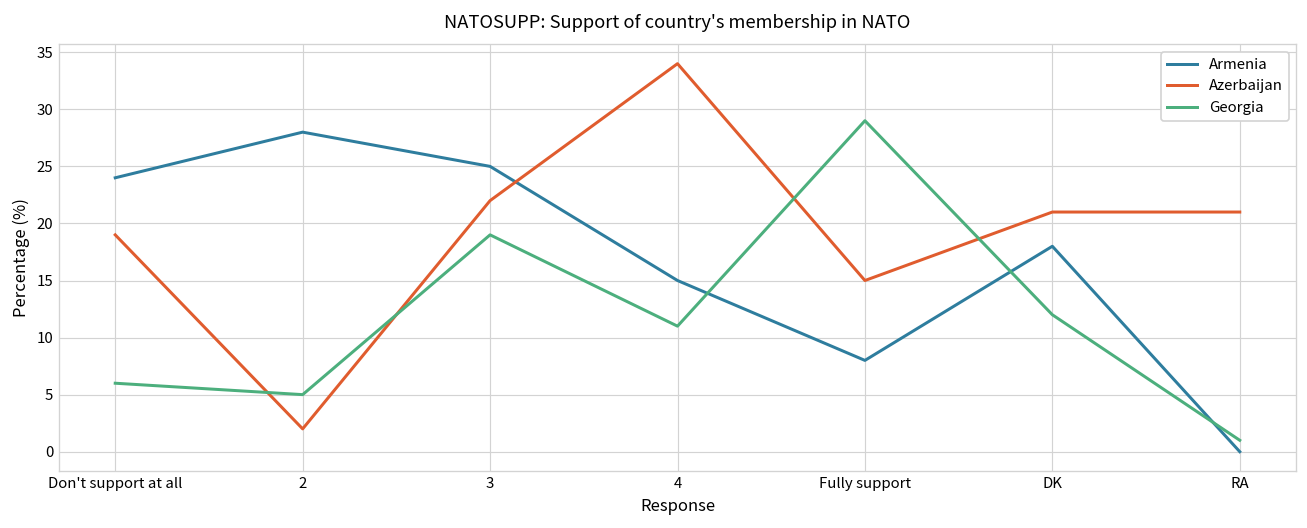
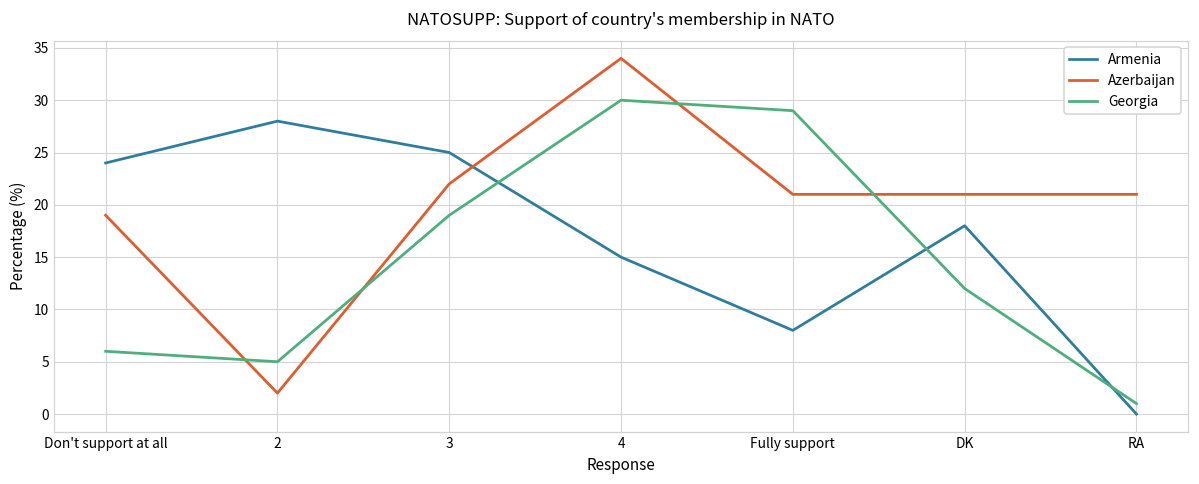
Georgia, 4: 11 -> 30
Azerbaijan, Fully support: 15 -> 21
